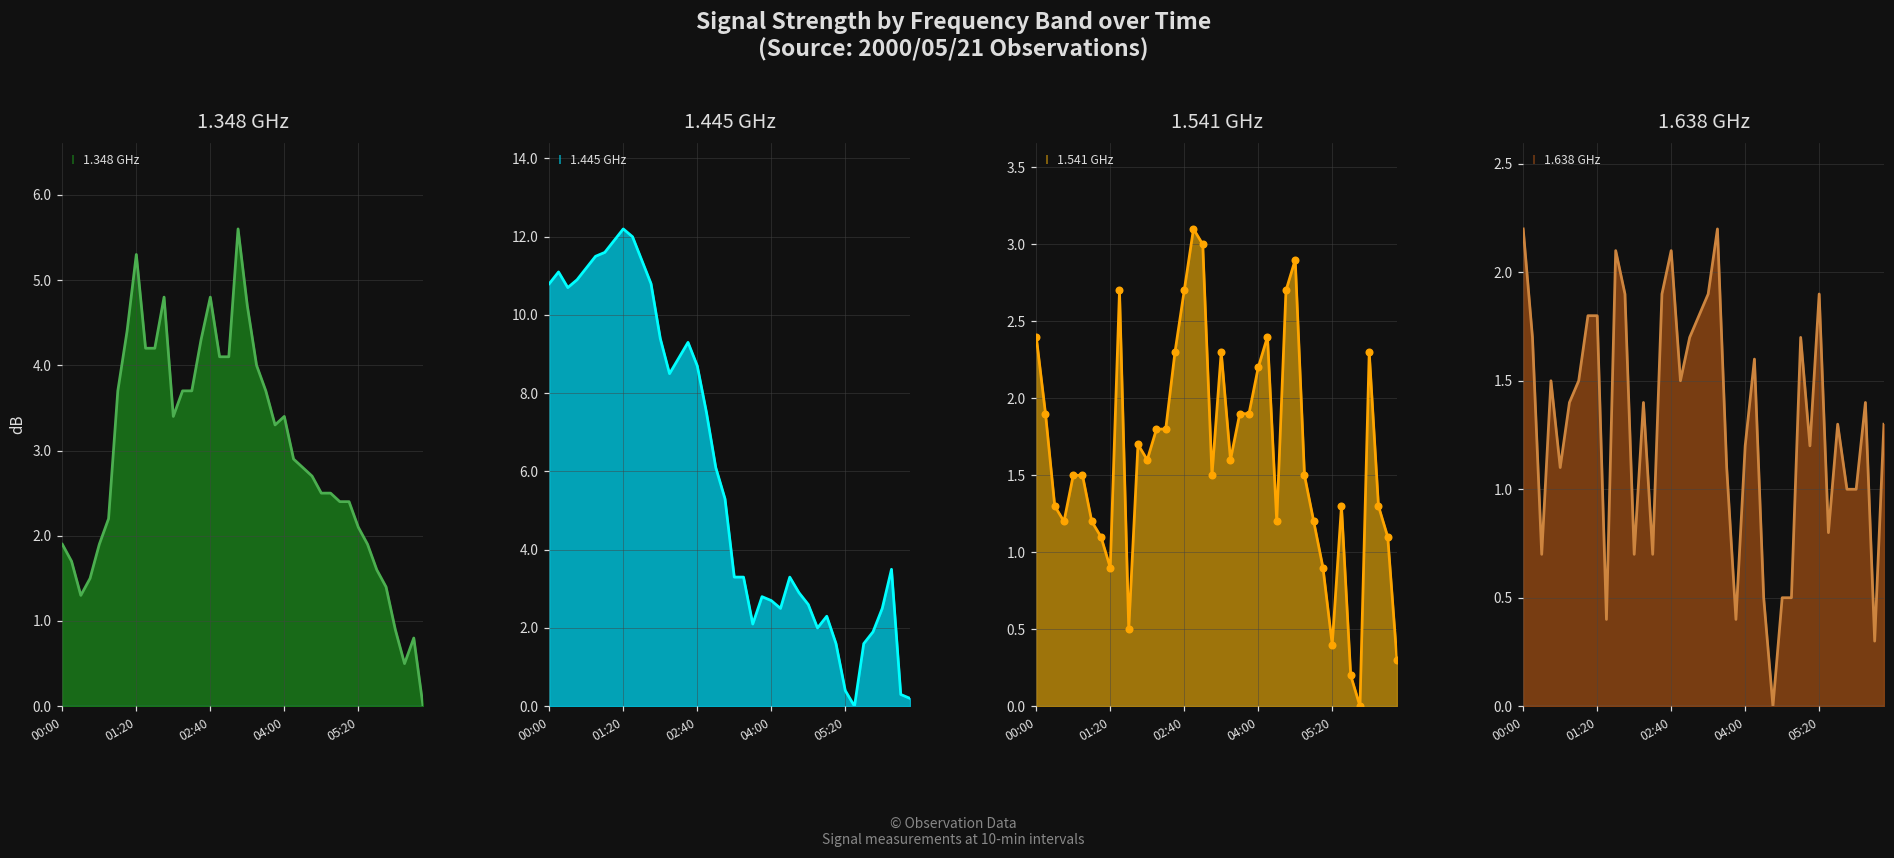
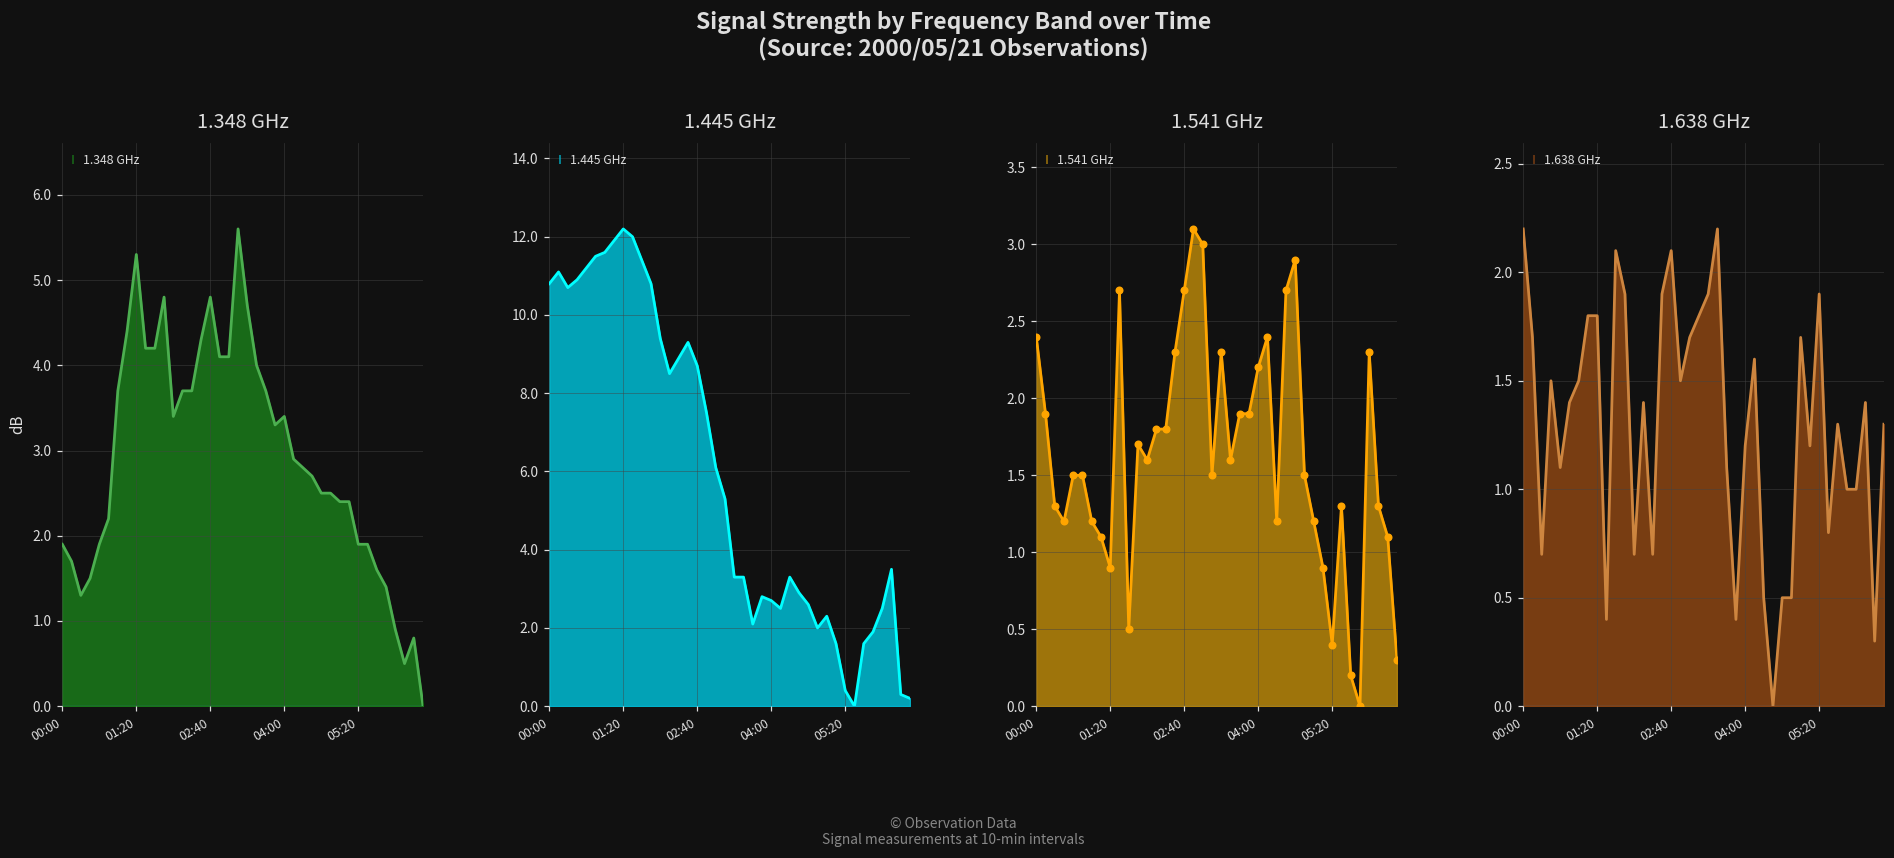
1.348 GHz, 05:20: 2.1 -> 1.9
